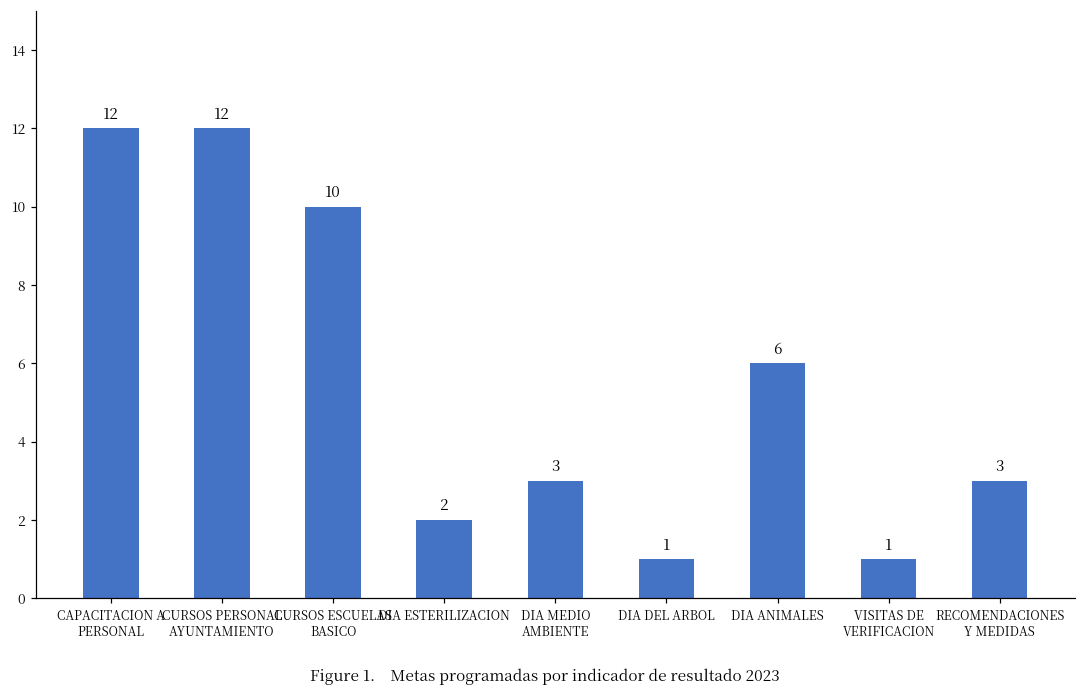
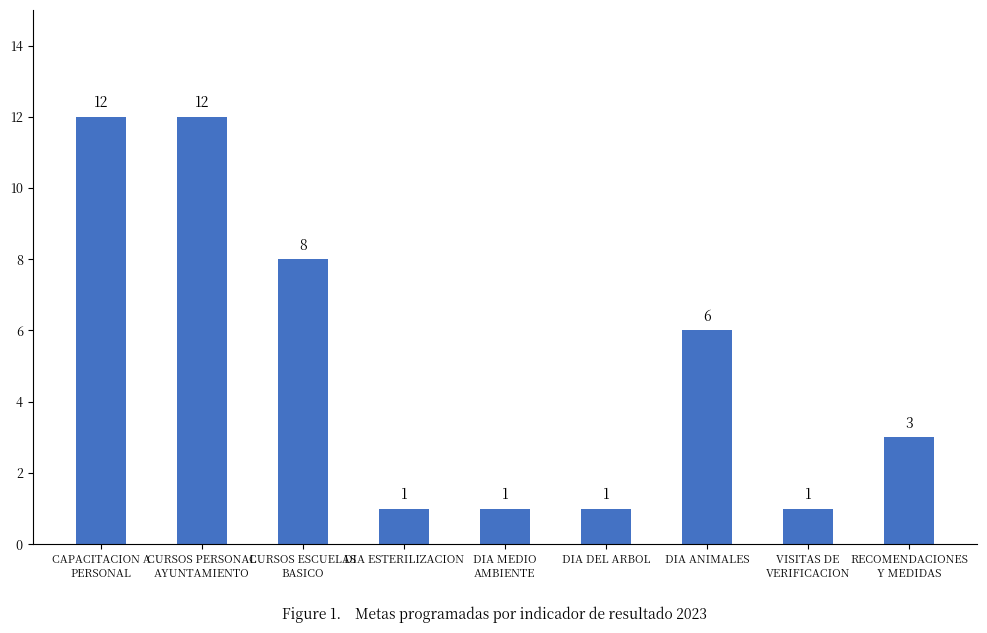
CURSOS ESCUELAS BASICO: 10 -> 8
DIA ESTERILIZACION: 2 -> 1
DIA MEDIO AMBIENTE: 3 -> 1
